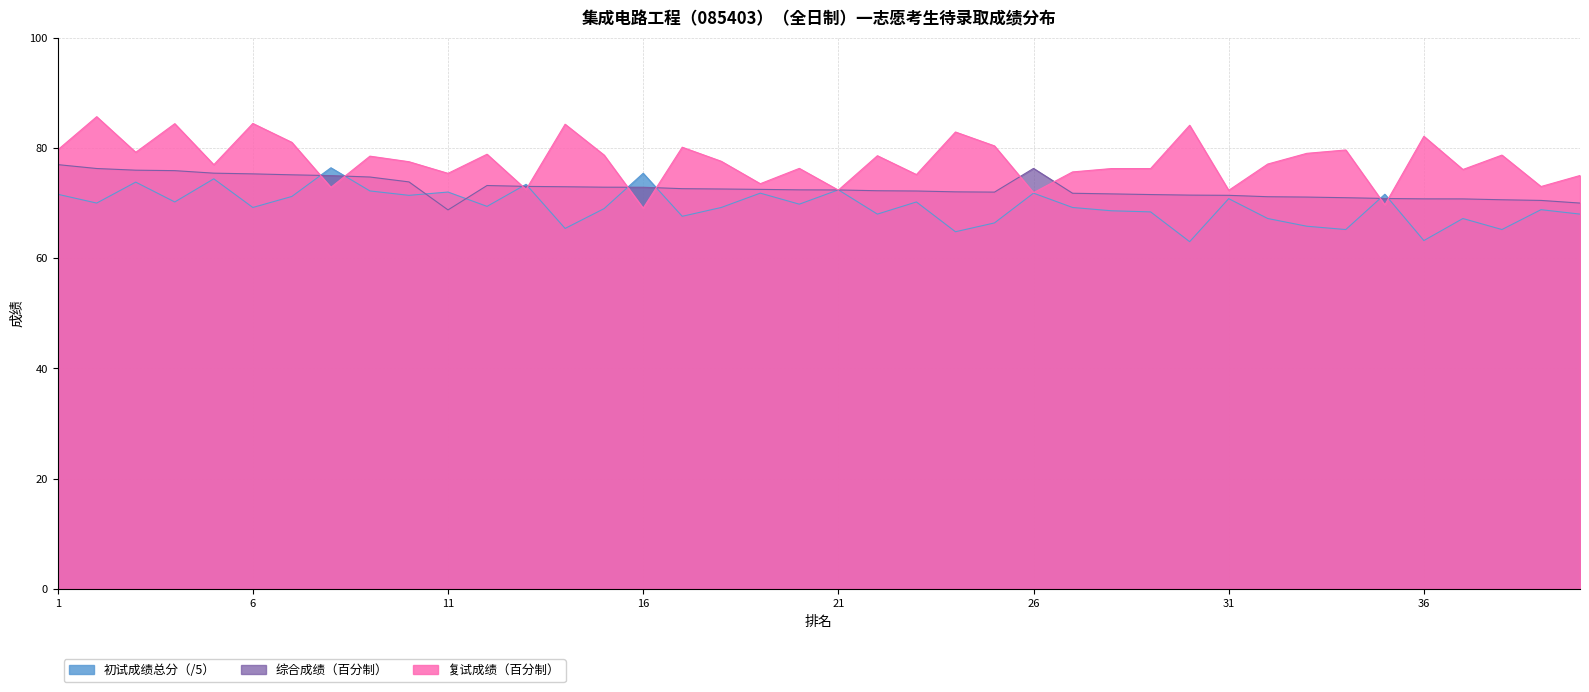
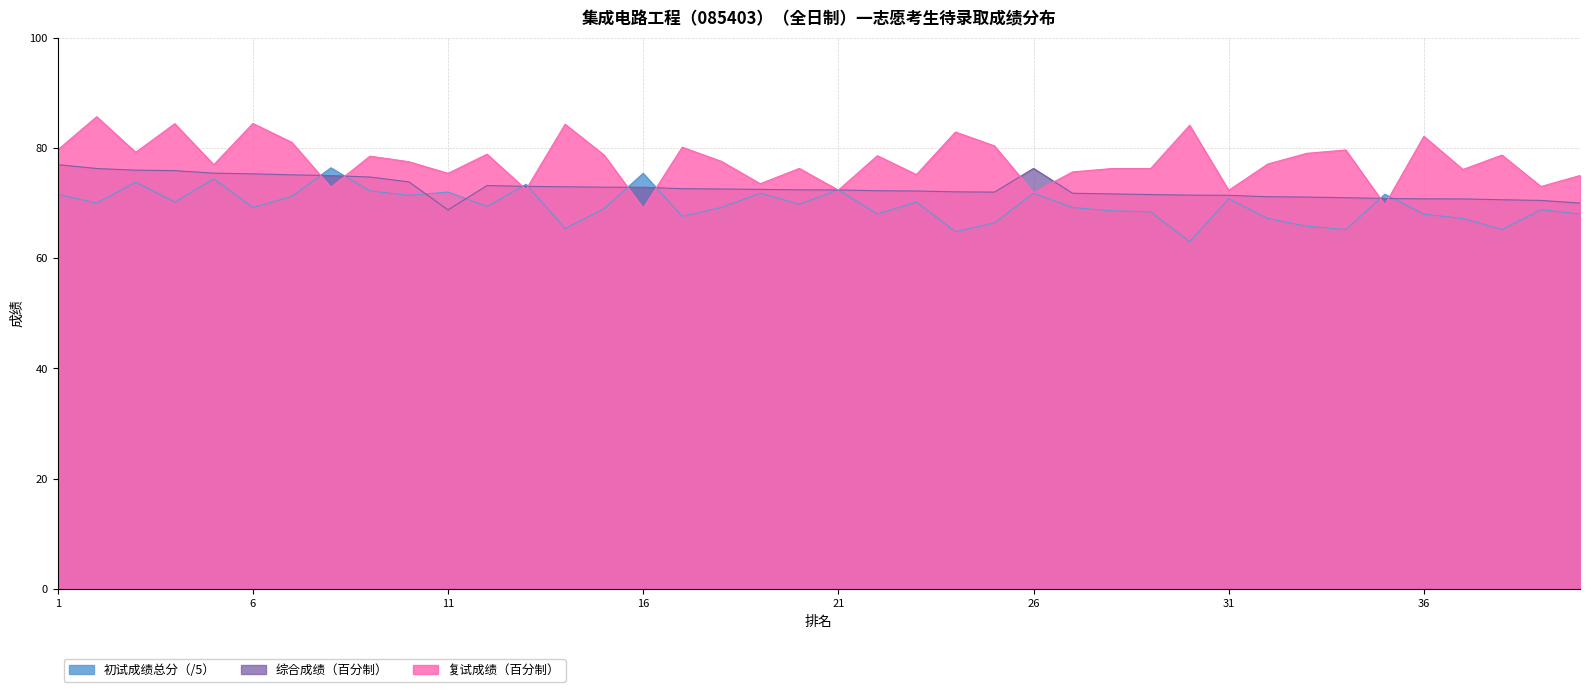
初试成绩总分（/5）, 36: 63 -> 68
